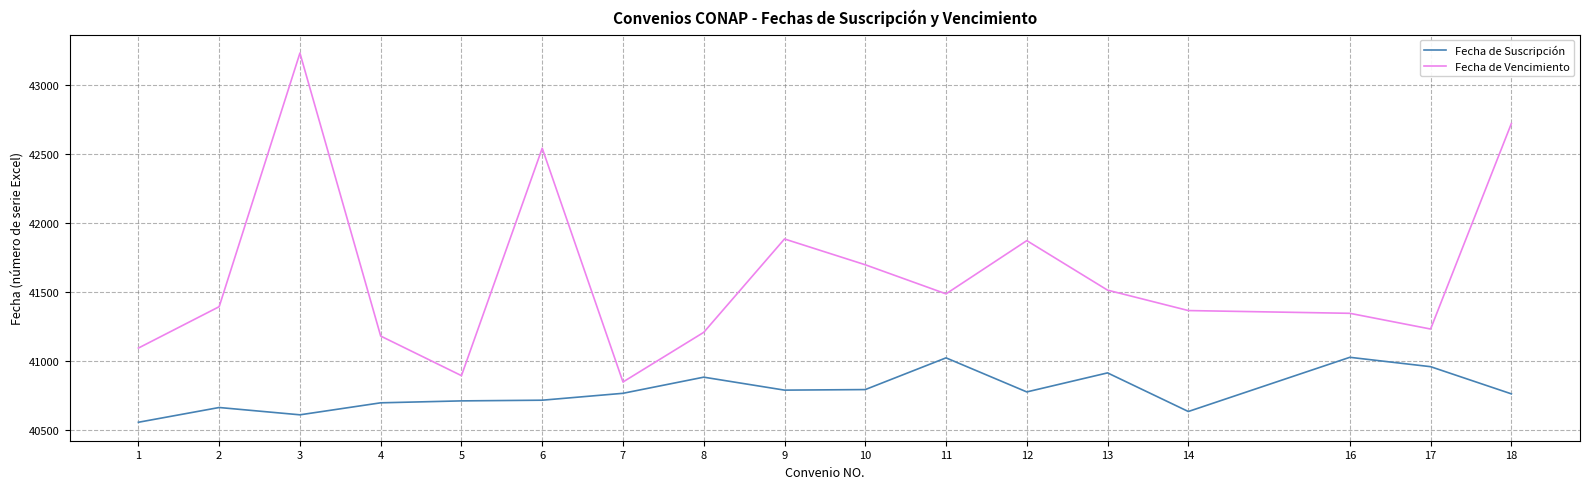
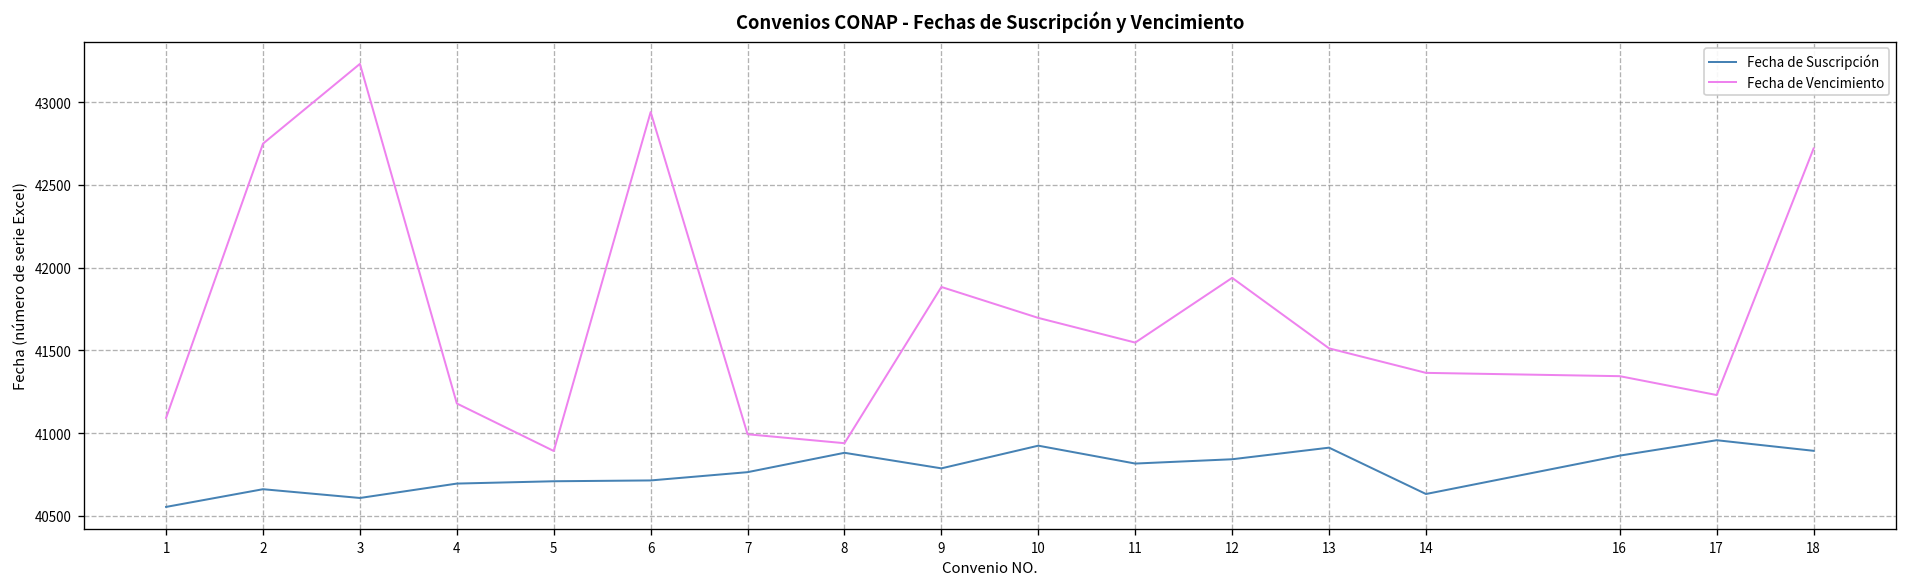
Fecha de Vencimiento, 2: 41390 -> 42750
Fecha de Vencimiento, 6: 42540 -> 42940
Fecha de Vencimiento, 7: 40850 -> 40990
Fecha de Vencimiento, 8: 41210 -> 40940
Fecha de Suscripción, 10: 40790 -> 40920
Fecha de Suscripción, 11: 41020 -> 40820
Fecha de Vencimiento, 11: 41490 -> 41550
Fecha de Suscripción, 12: 40770 -> 40840
Fecha de Vencimiento, 12: 41870 -> 41940
Fecha de Suscripción, 16: 41030 -> 40860
Fecha de Suscripción, 18: 40760 -> 40890
